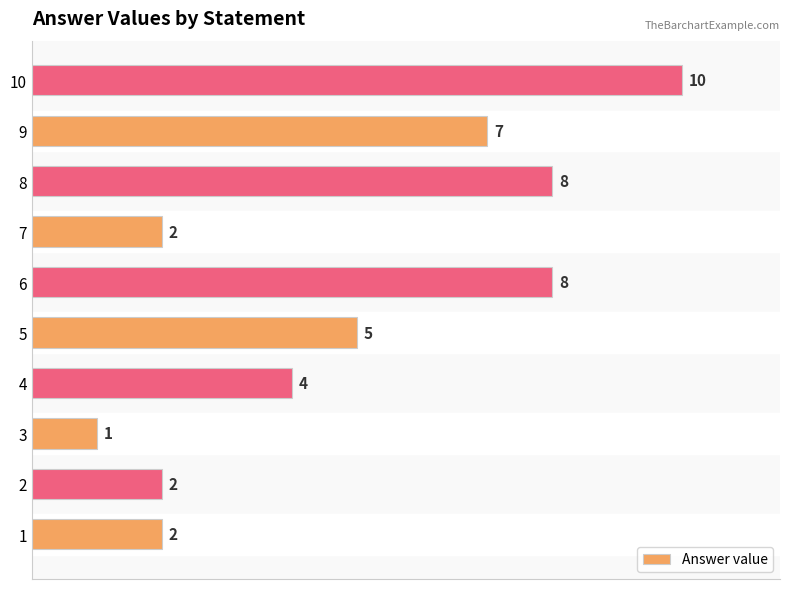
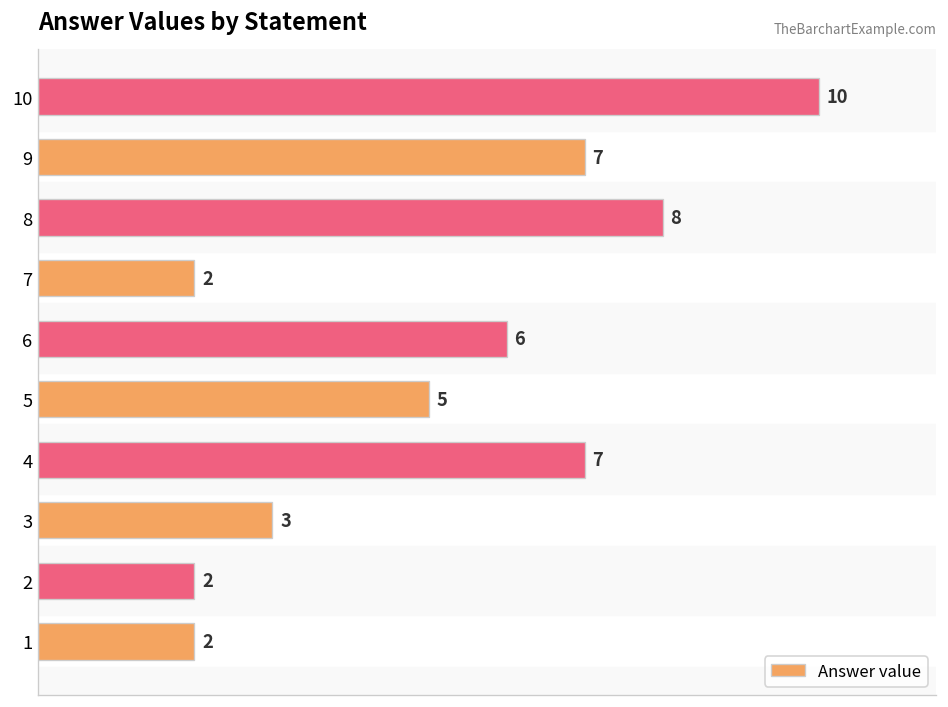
6: 8 -> 6
4: 4 -> 7
3: 1 -> 3
